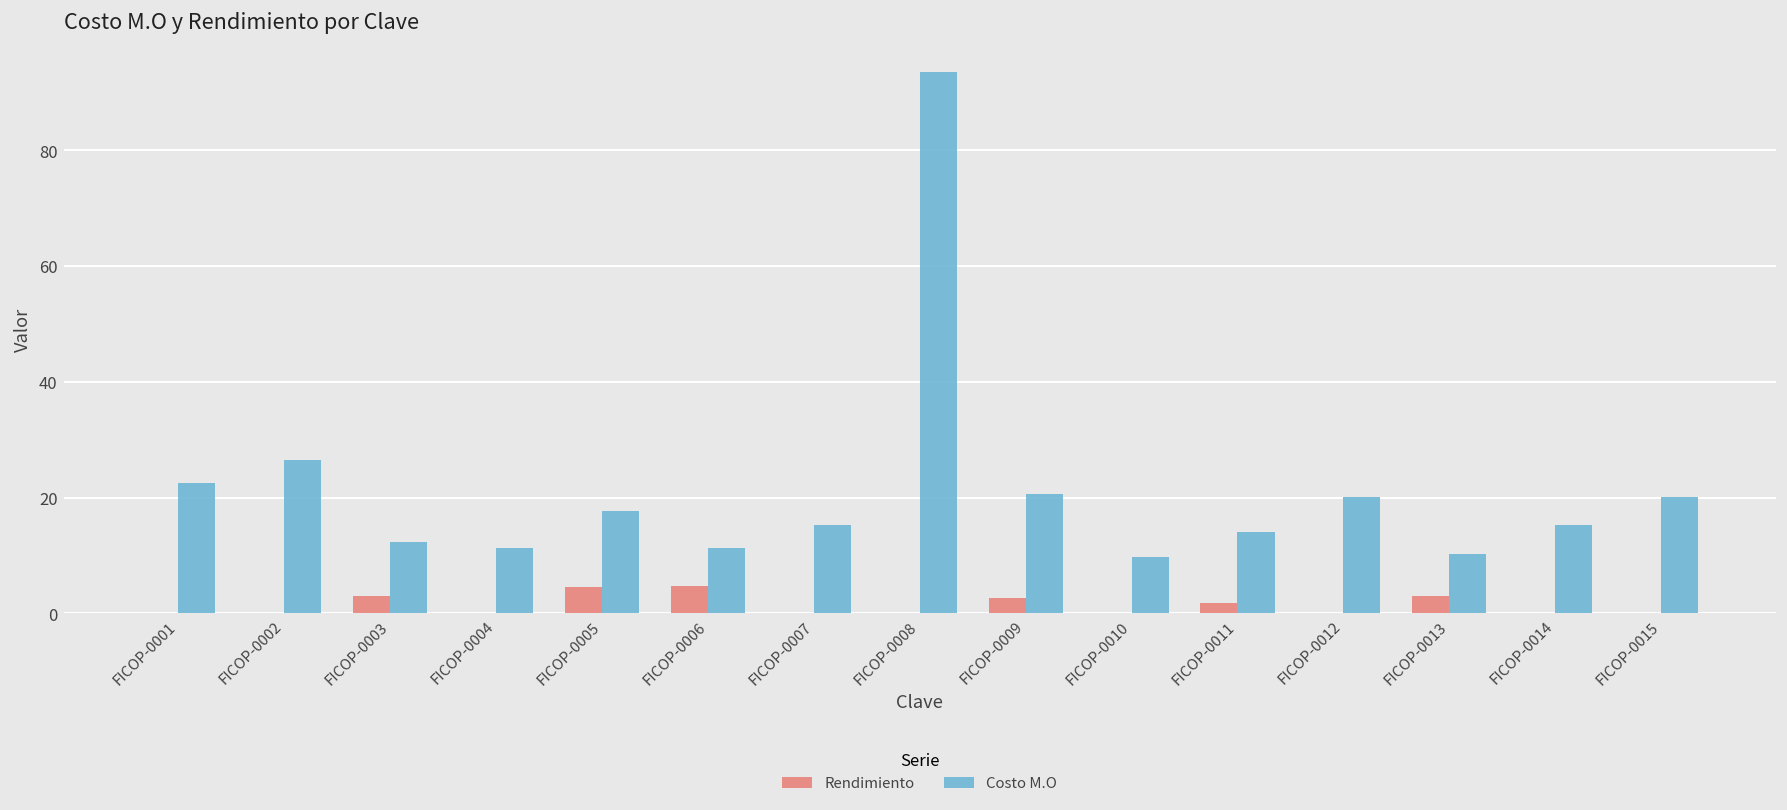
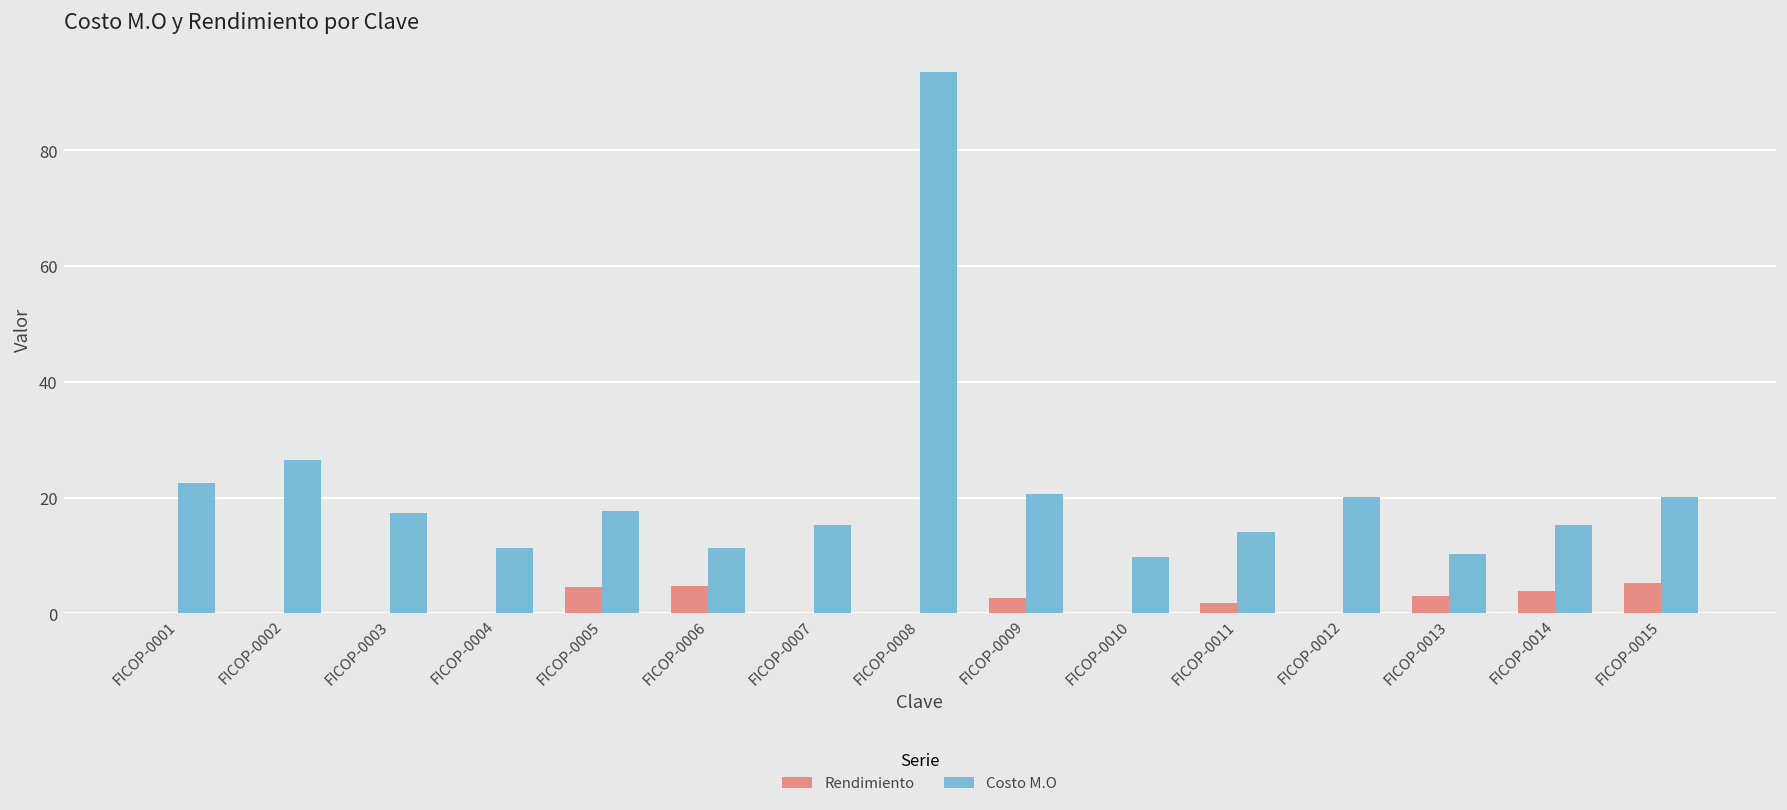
Rendimiento, FICOP-0003: 3 -> 0
Costo M.O, FICOP-0003: 12 -> 17
Rendimiento, FICOP-0014: 0 -> 4
Rendimiento, FICOP-0015: 0 -> 5
